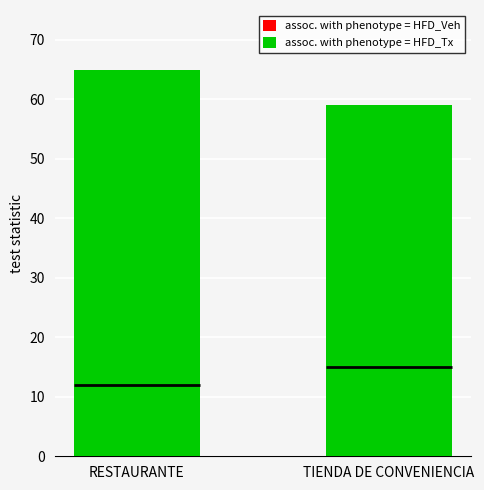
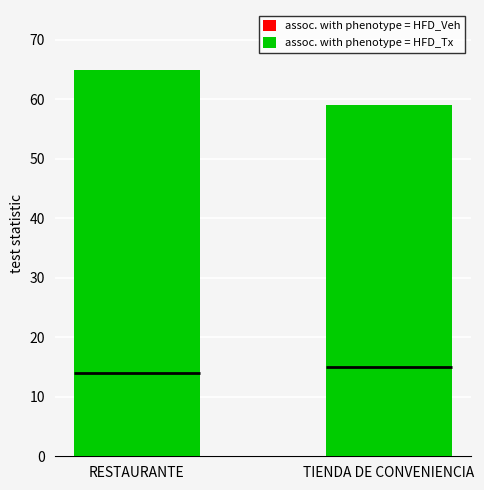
assoc. with phenotype = HFD_Veh, RESTAURANTE: 12 -> 14
